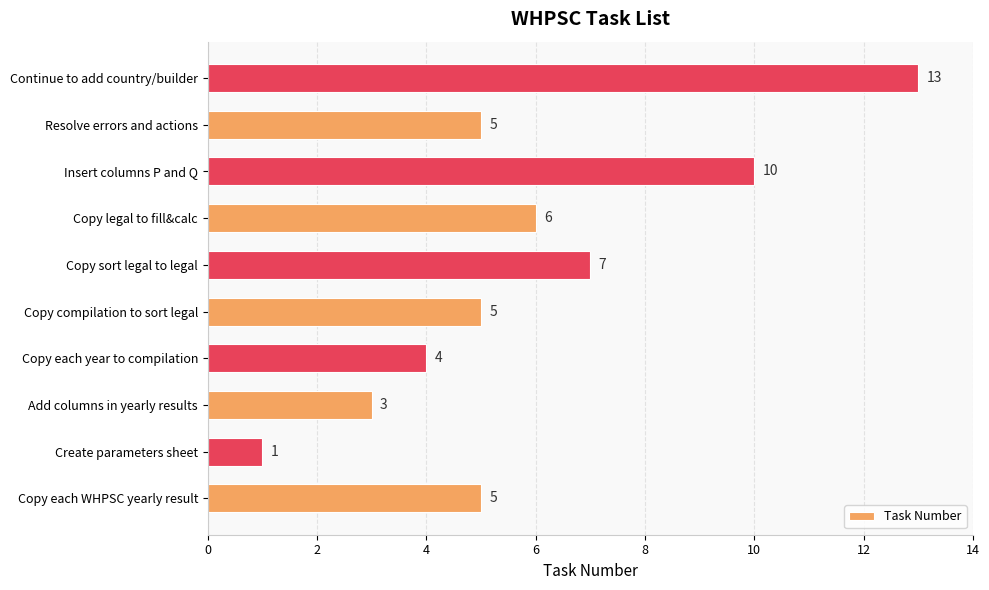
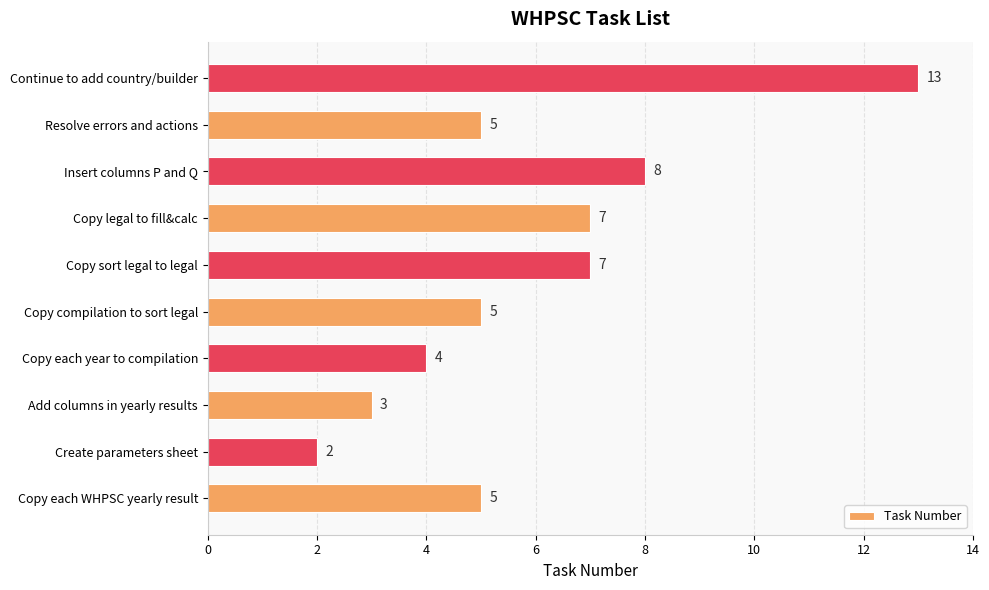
Insert columns P and Q: 10 -> 8
Copy legal to fill&calc: 6 -> 7
Create parameters sheet: 1 -> 2
